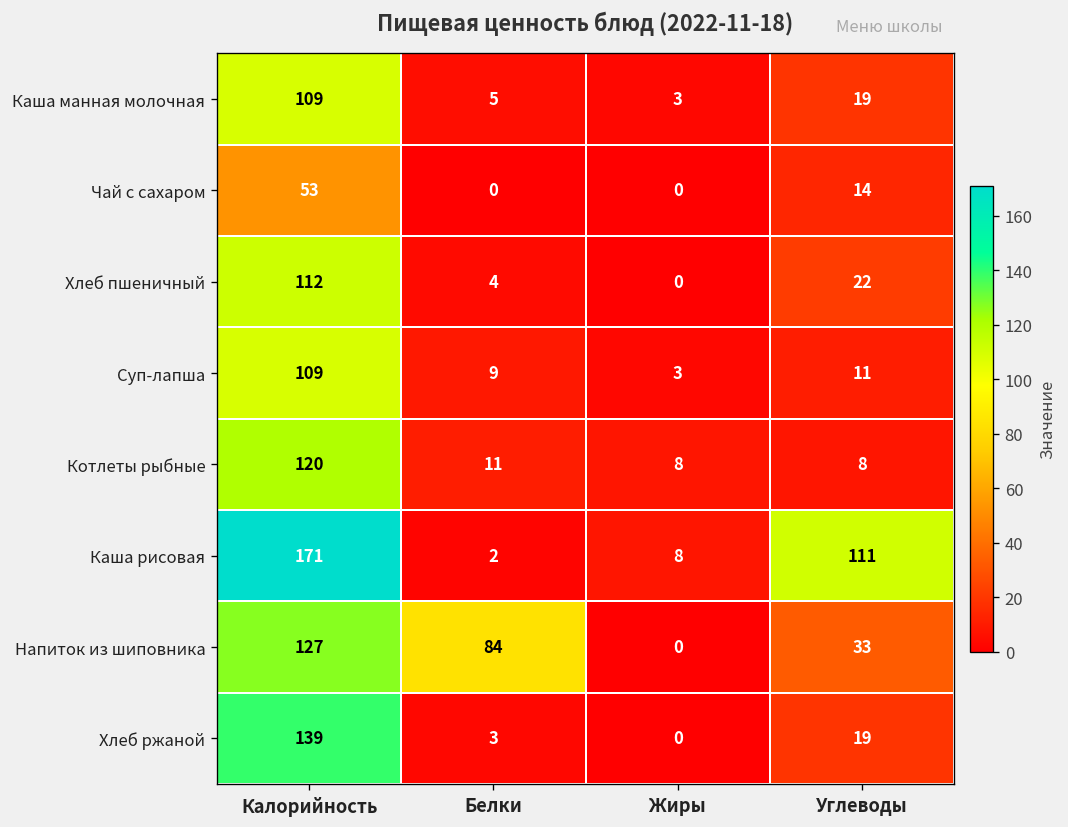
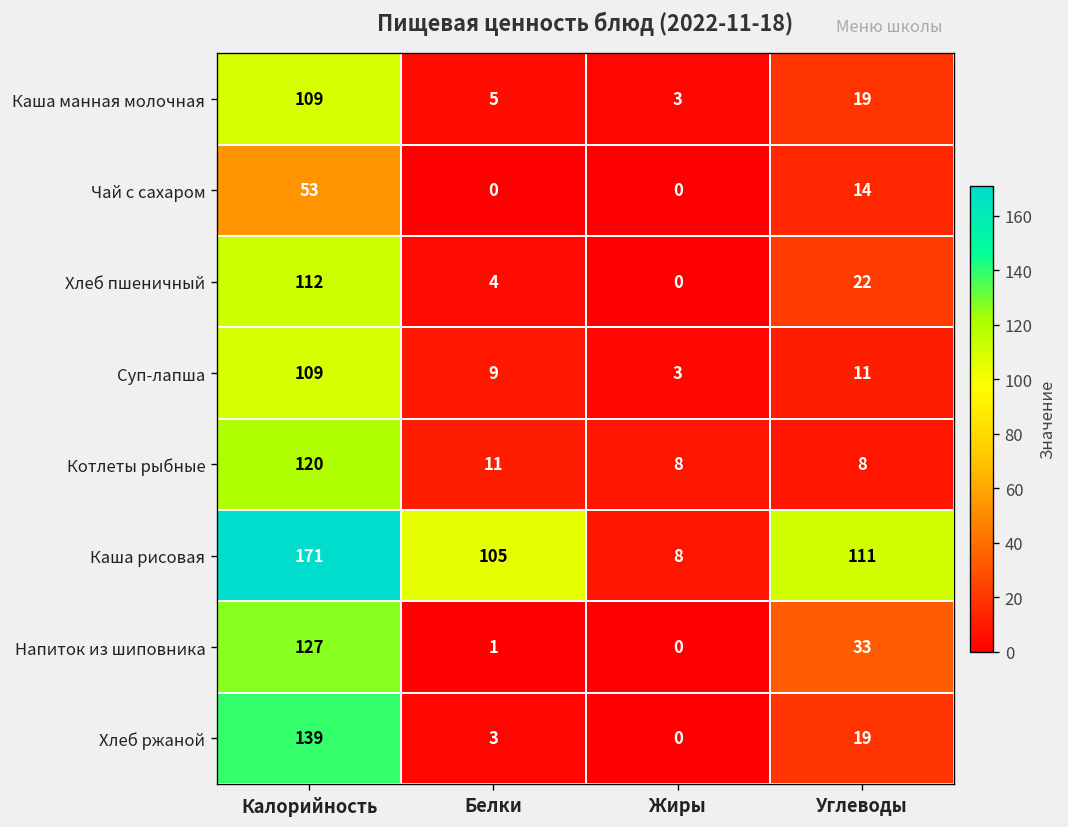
Каша рисовая, Белки: 2 -> 105
Напиток из шиповника, Белки: 84 -> 1
